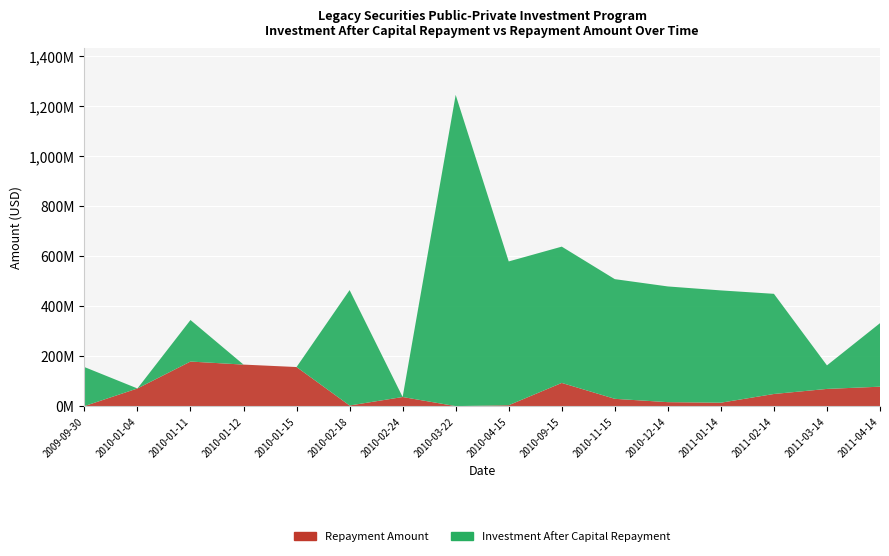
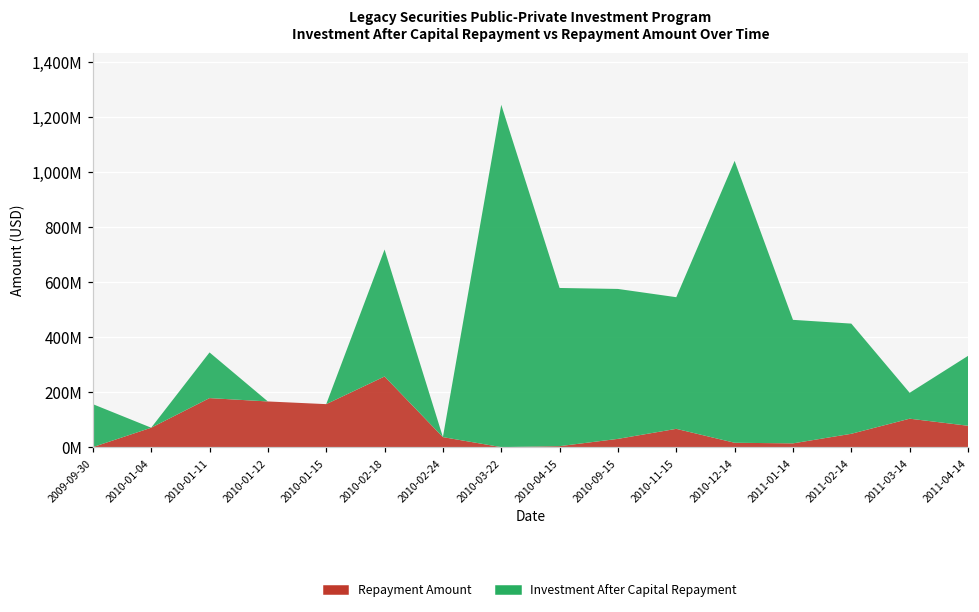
Repayment Amount, 2010-02-18: 0 -> 260,000,000
Repayment Amount, 2010-09-15: 90,000,000 -> 30,000,000
Repayment Amount, 2010-11-15: 30,000,000 -> 70,000,000
Investment After Capital Repayment, 2010-12-14: 460,000,000 -> 1,020,000,000
Repayment Amount, 2011-03-14: 70,000,000 -> 100,000,000
